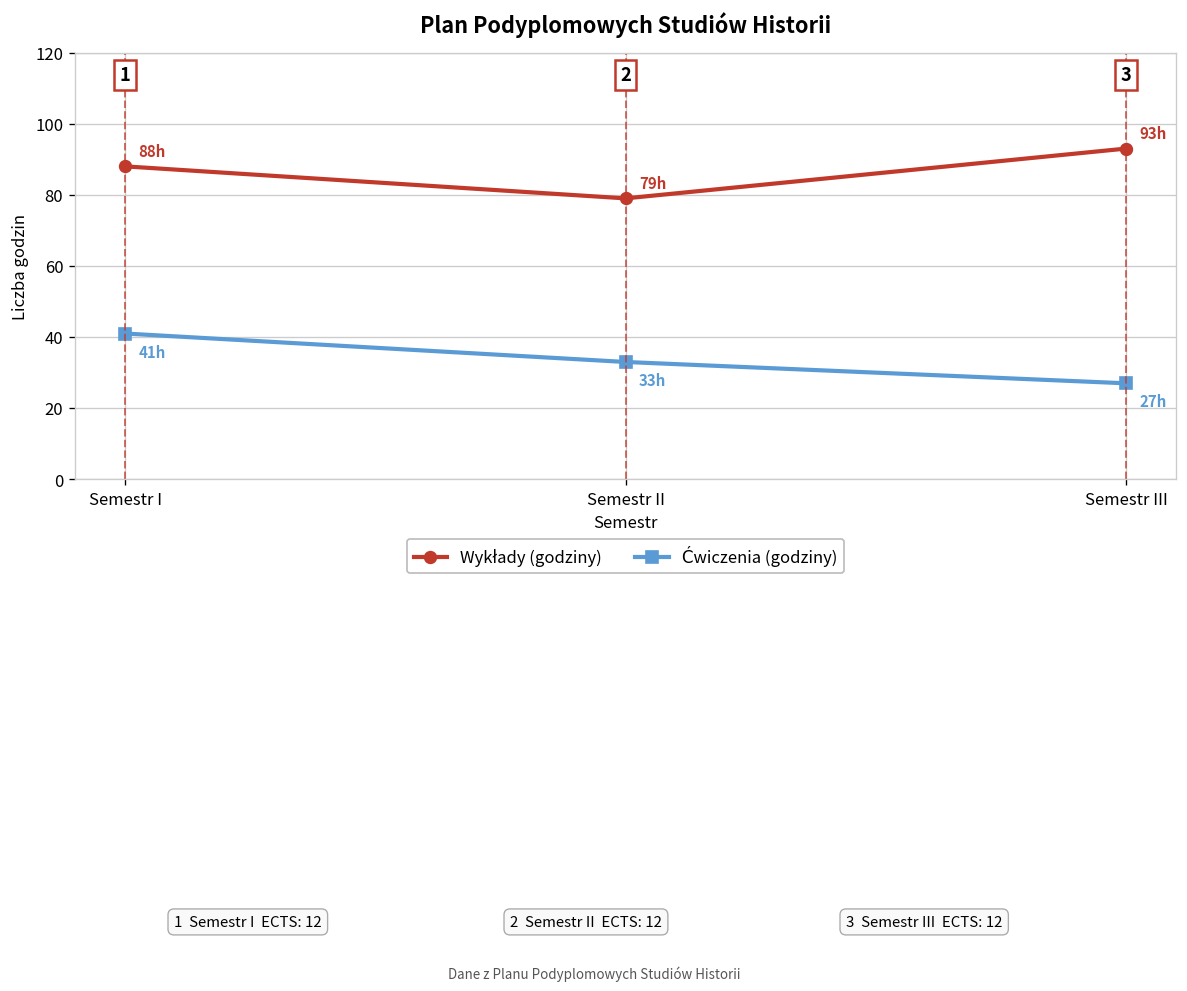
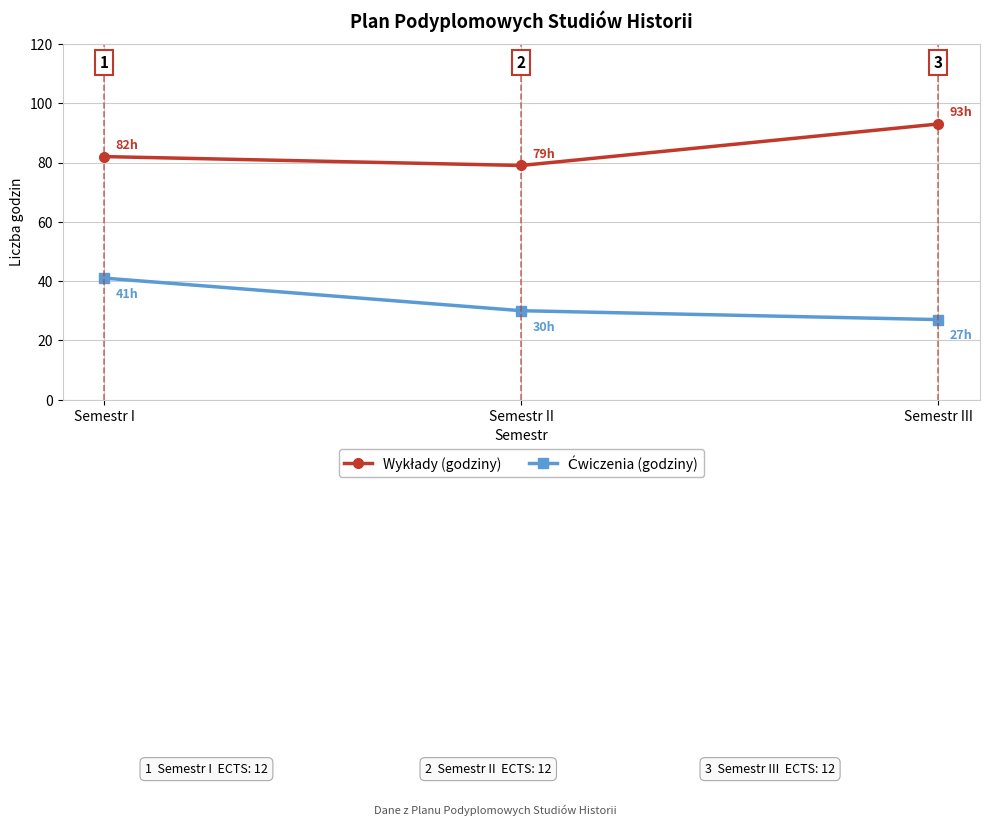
Wykłady (godziny), Semestr I: 88h -> 82h
Ćwiczenia (godziny), Semestr II: 33h -> 30h
